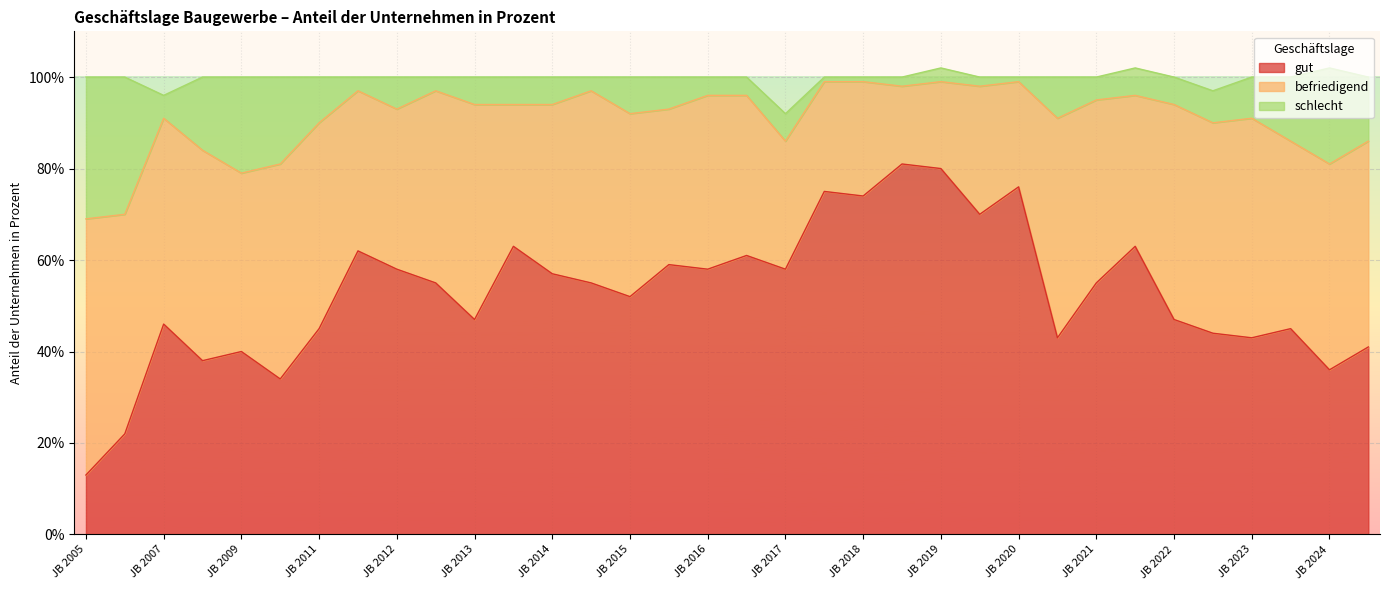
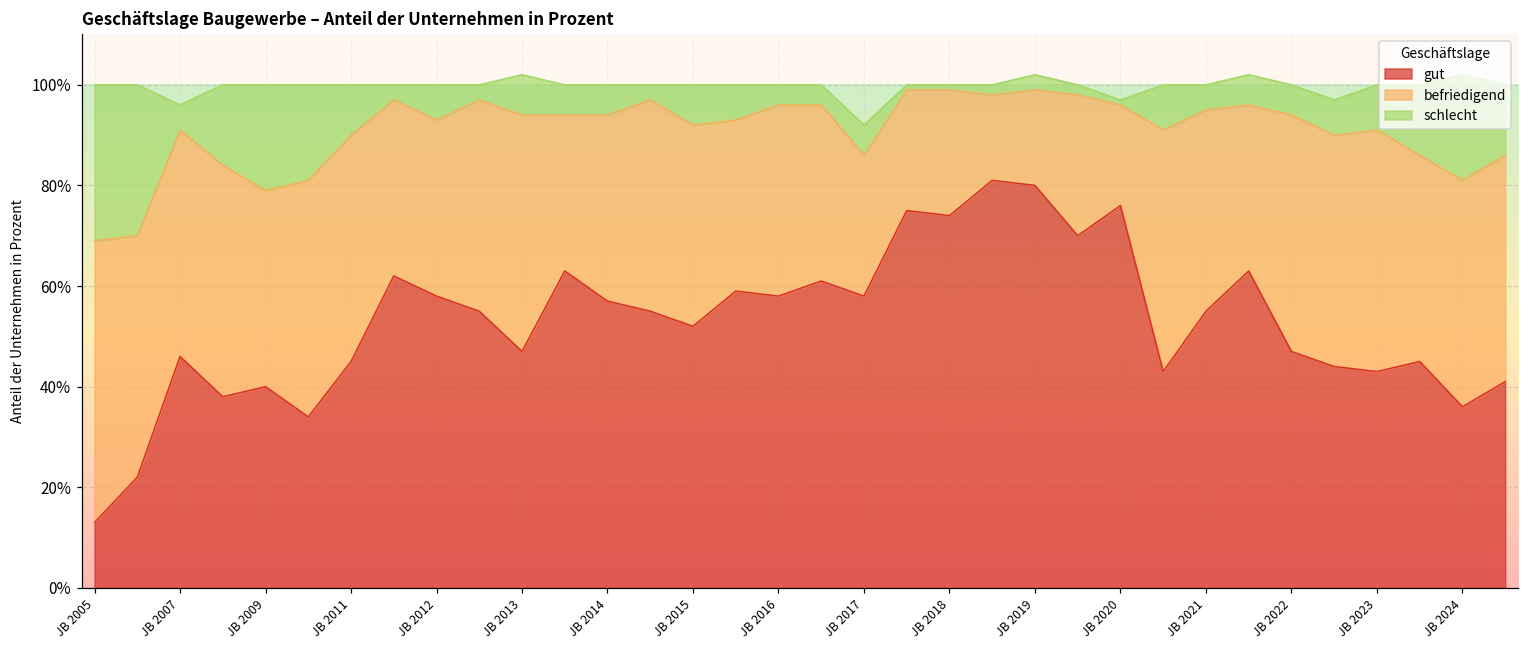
schlecht, JB 2013: 6% -> 8%
befriedigend, JB 2020: 23% -> 20%
